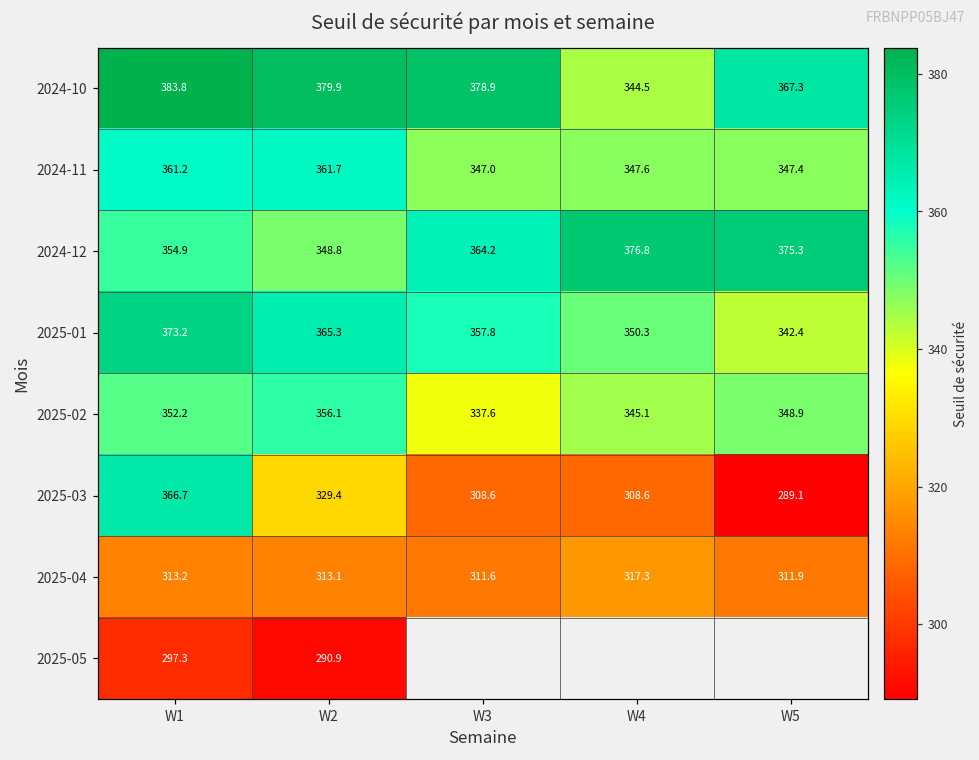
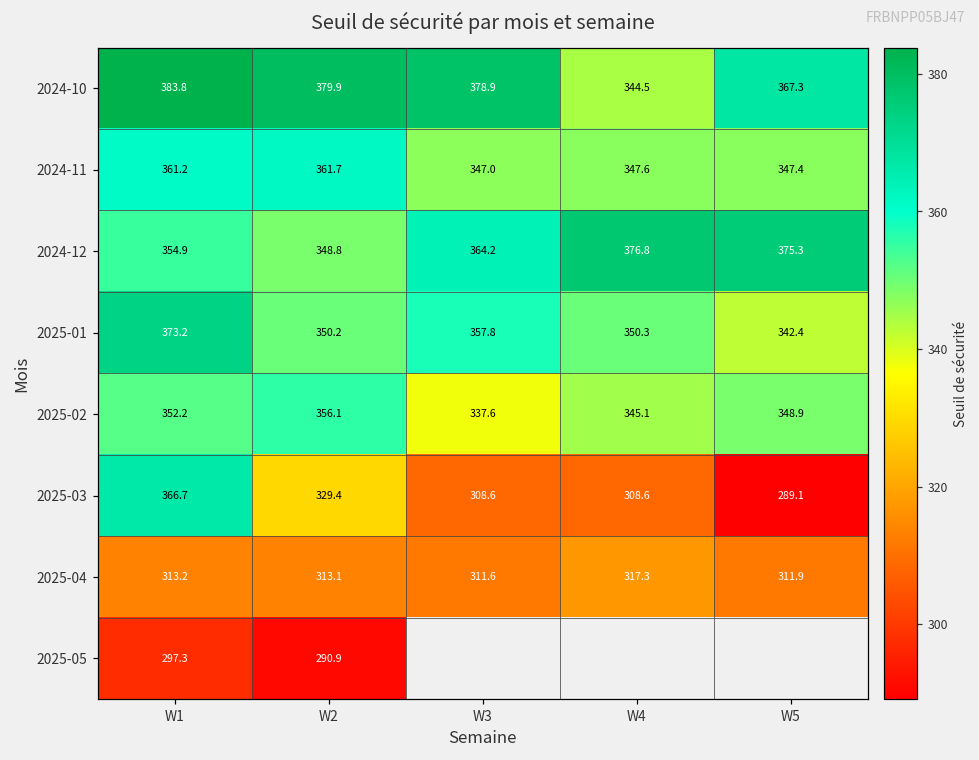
2025-01, W2: 365.3 -> 350.2
